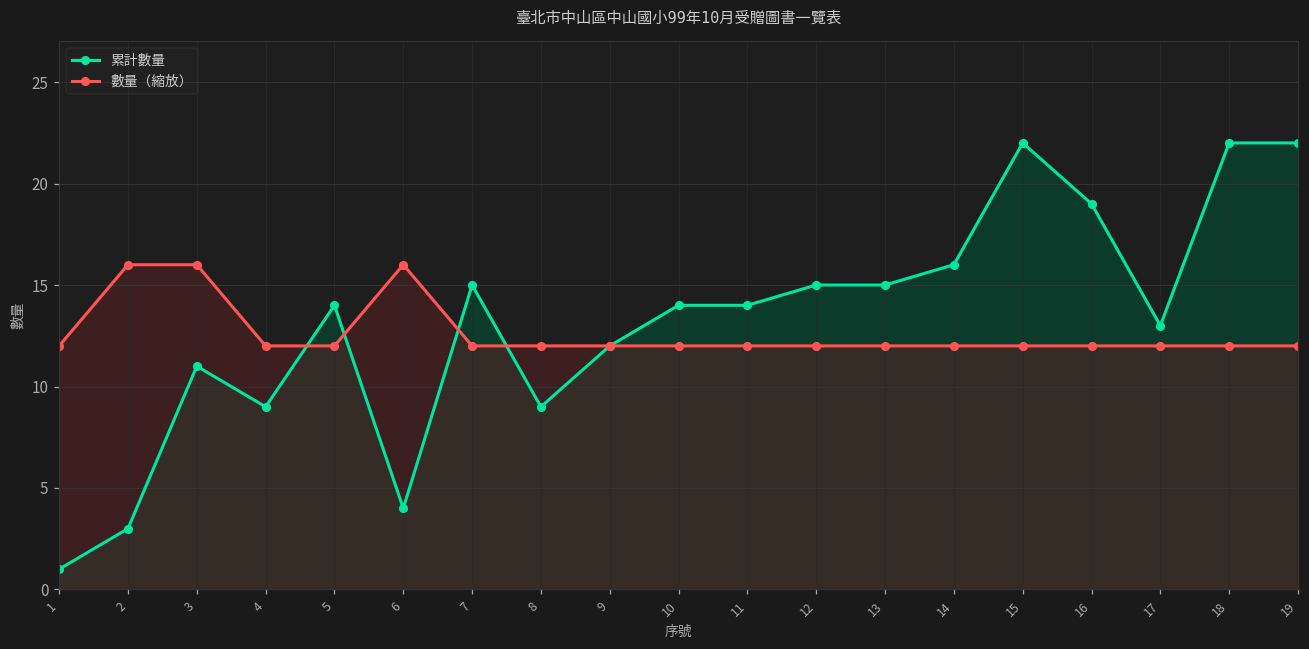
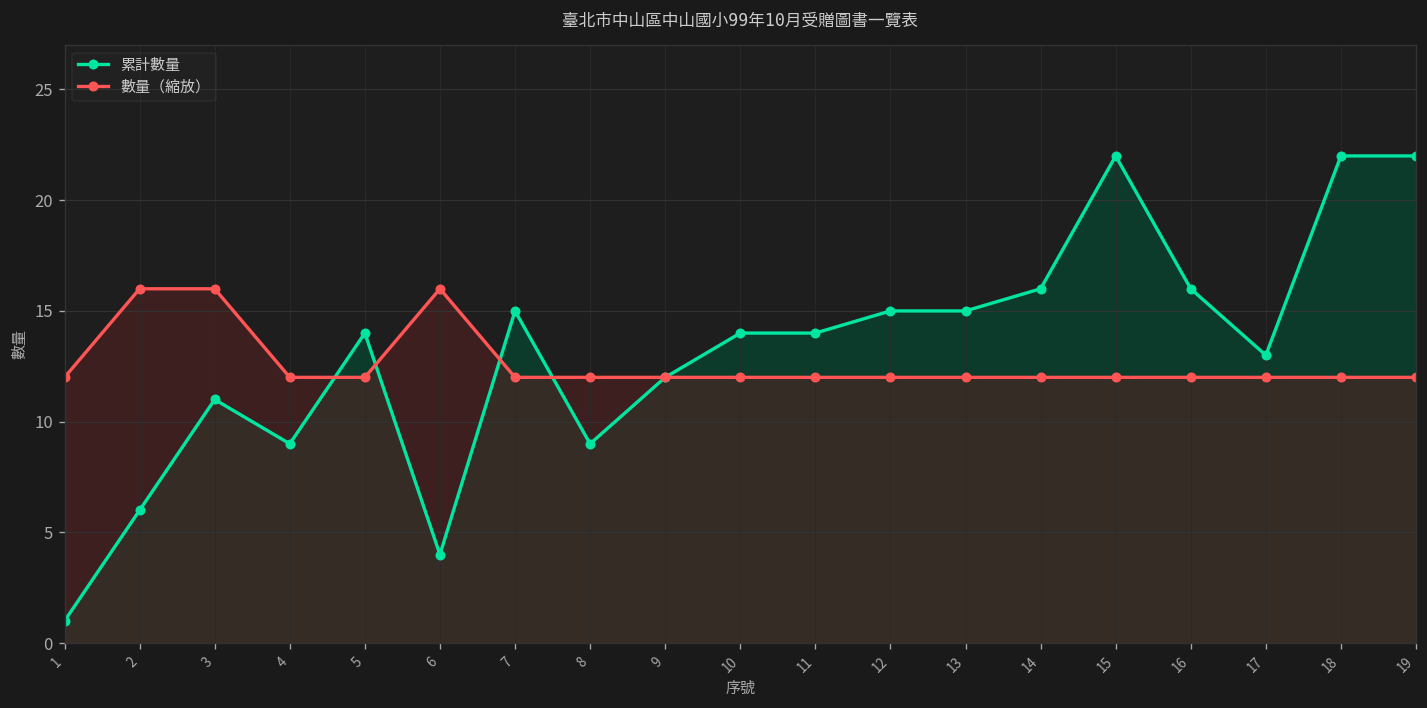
累計數量, 2: 3 -> 6
累計數量, 16: 19 -> 16
